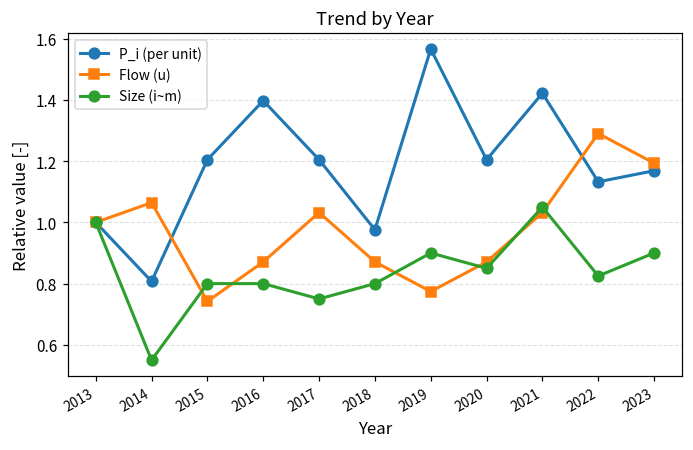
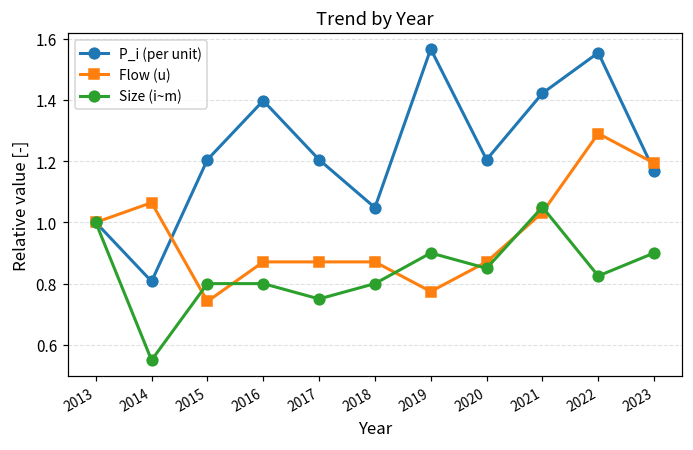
Flow (u), 2017: 1.03 -> 0.87
P_i (per unit), 2018: 0.98 -> 1.05
P_i (per unit), 2022: 1.13 -> 1.55
